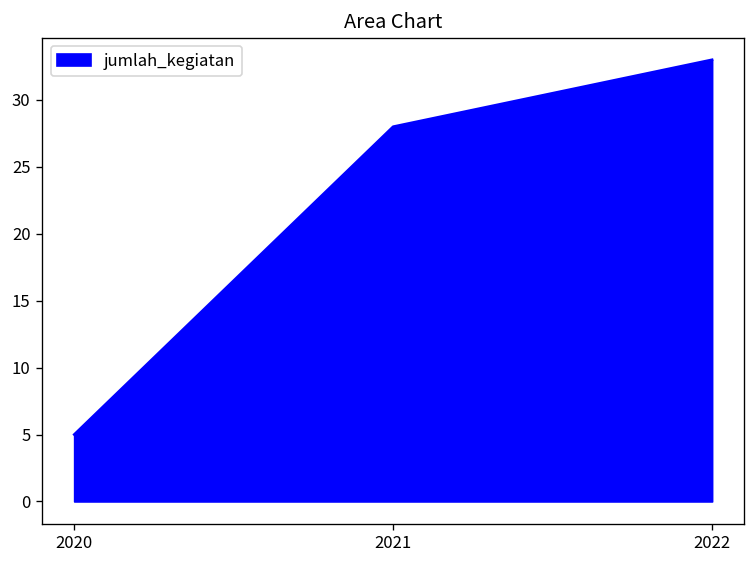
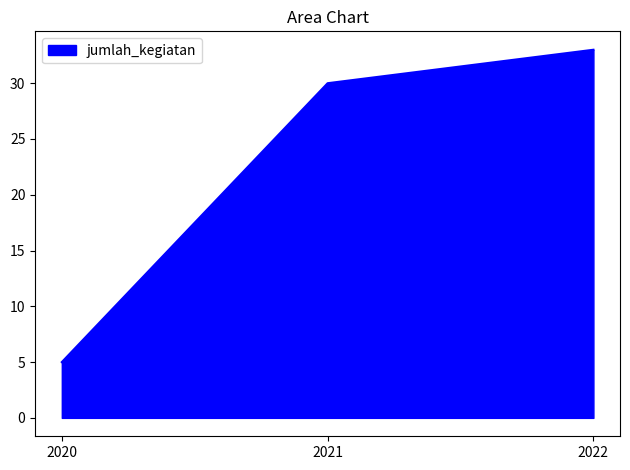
2021: 28 -> 30
